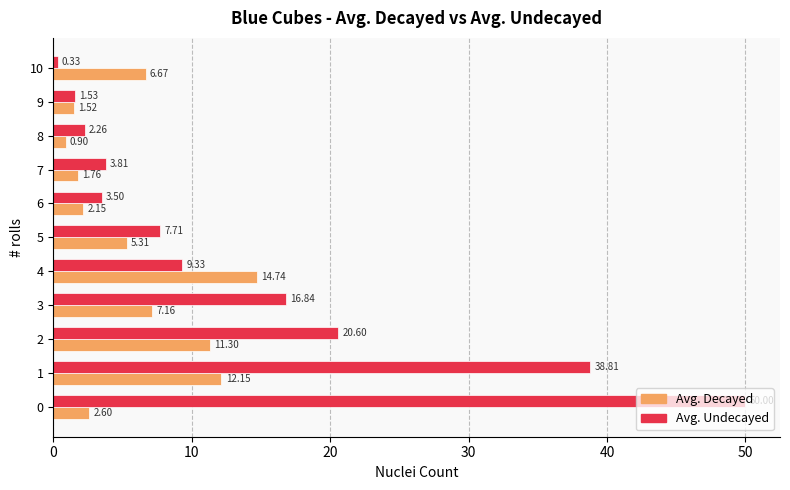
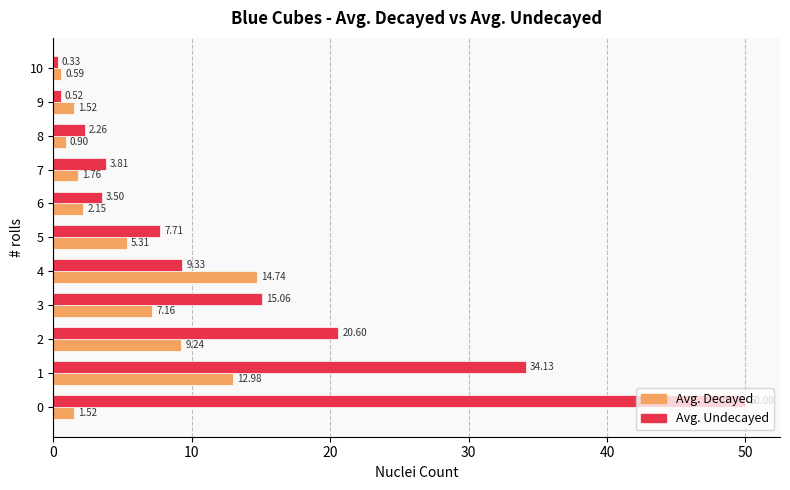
Avg. Decayed, 10: 6.67 -> 0.59
Avg. Undecayed, 9: 1.53 -> 0.52
Avg. Undecayed, 3: 16.84 -> 15.06
Avg. Decayed, 2: 11.30 -> 9.24
Avg. Undecayed, 1: 38.81 -> 34.13
Avg. Decayed, 1: 12.15 -> 12.98
Avg. Decayed, 0: 2.60 -> 1.52
